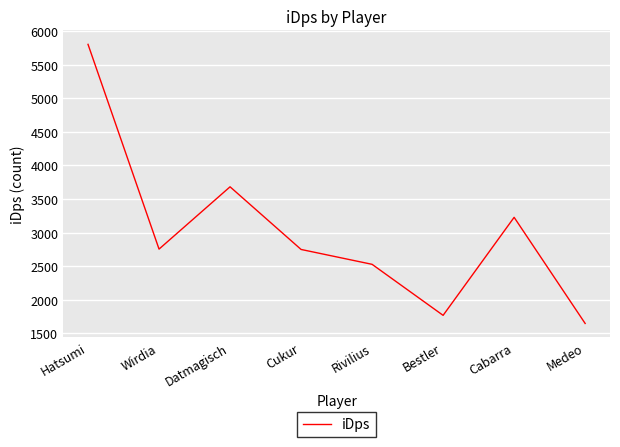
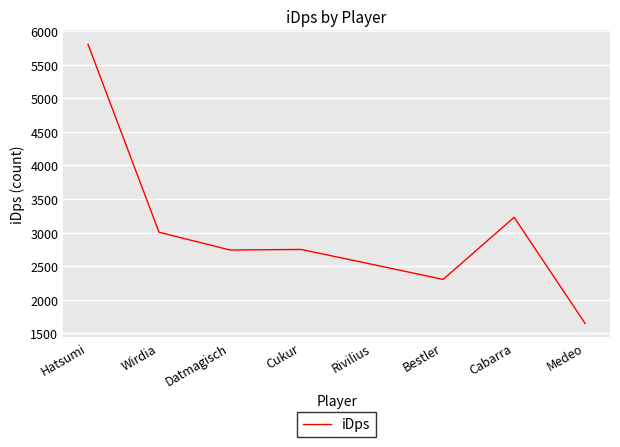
Wirdia: 2800 -> 3000
Datmagisch: 3700 -> 2700
Bestler: 1800 -> 2300
